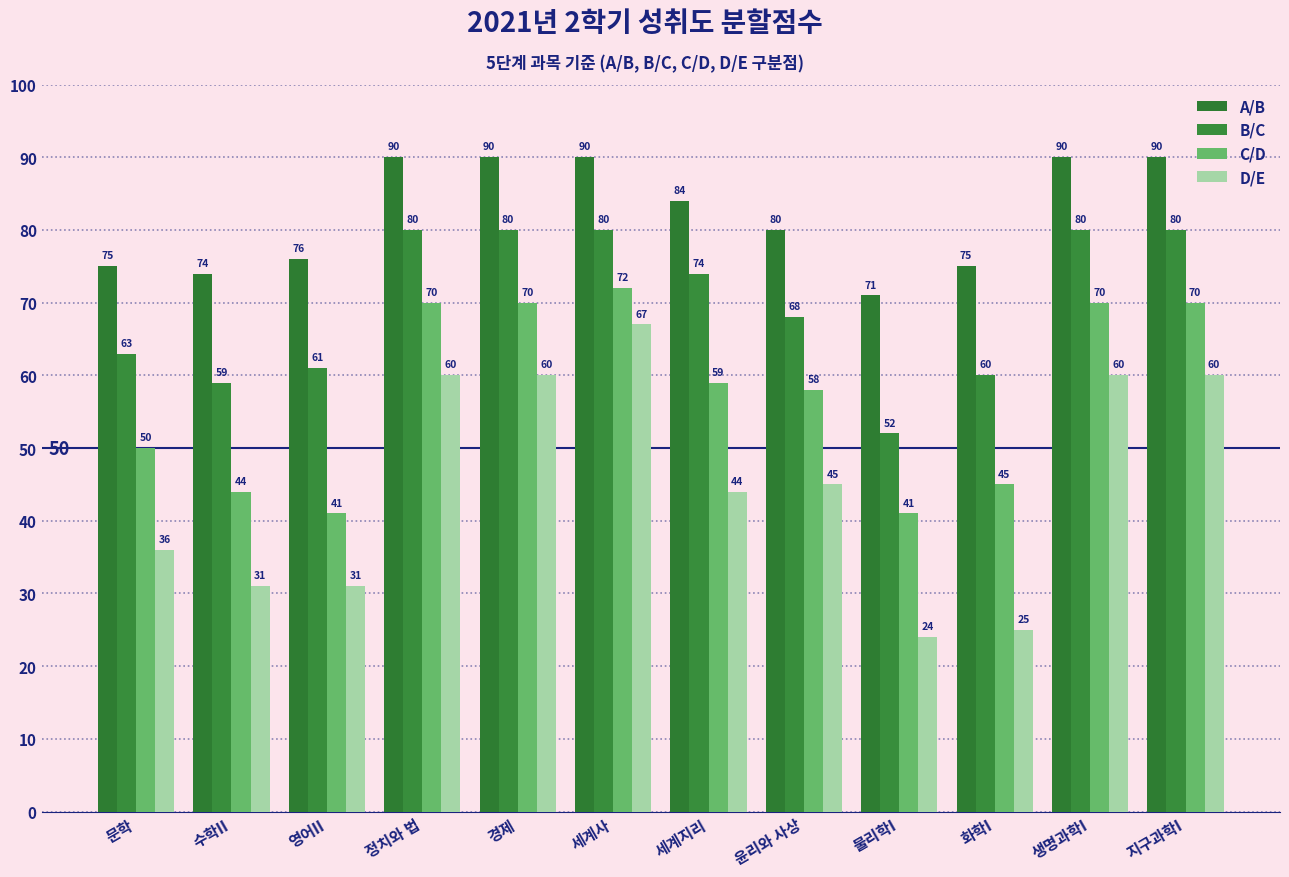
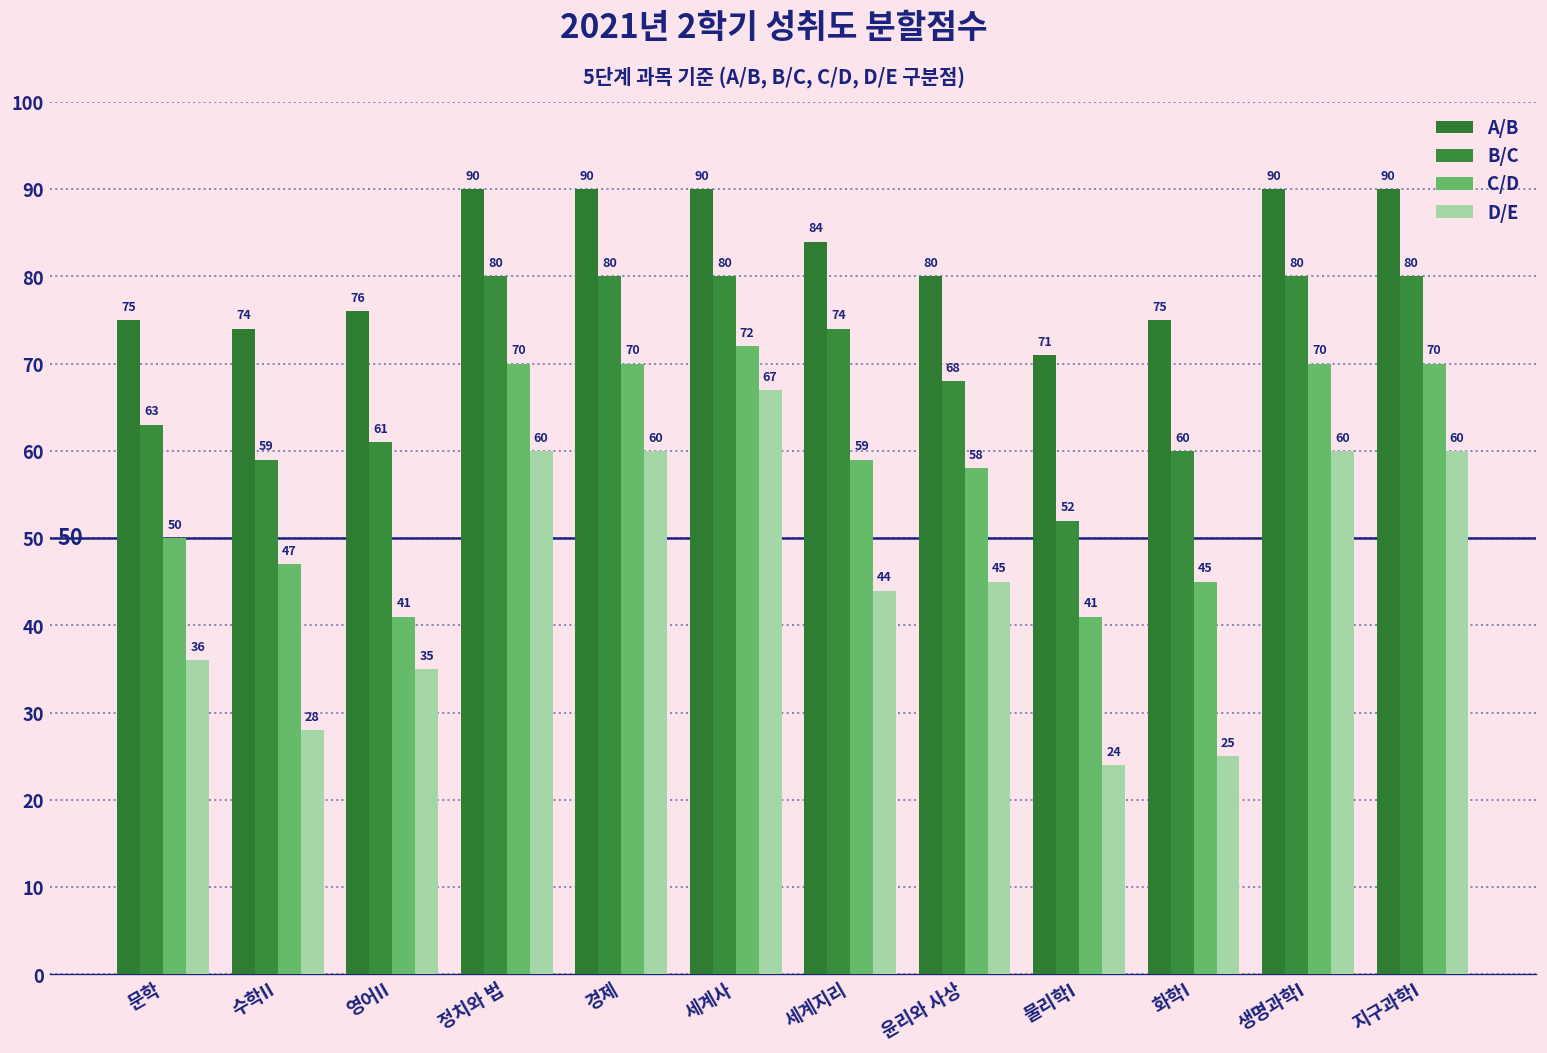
C/D, 수학II: 44 -> 47
D/E, 수학II: 31 -> 28
D/E, 영어II: 31 -> 35
